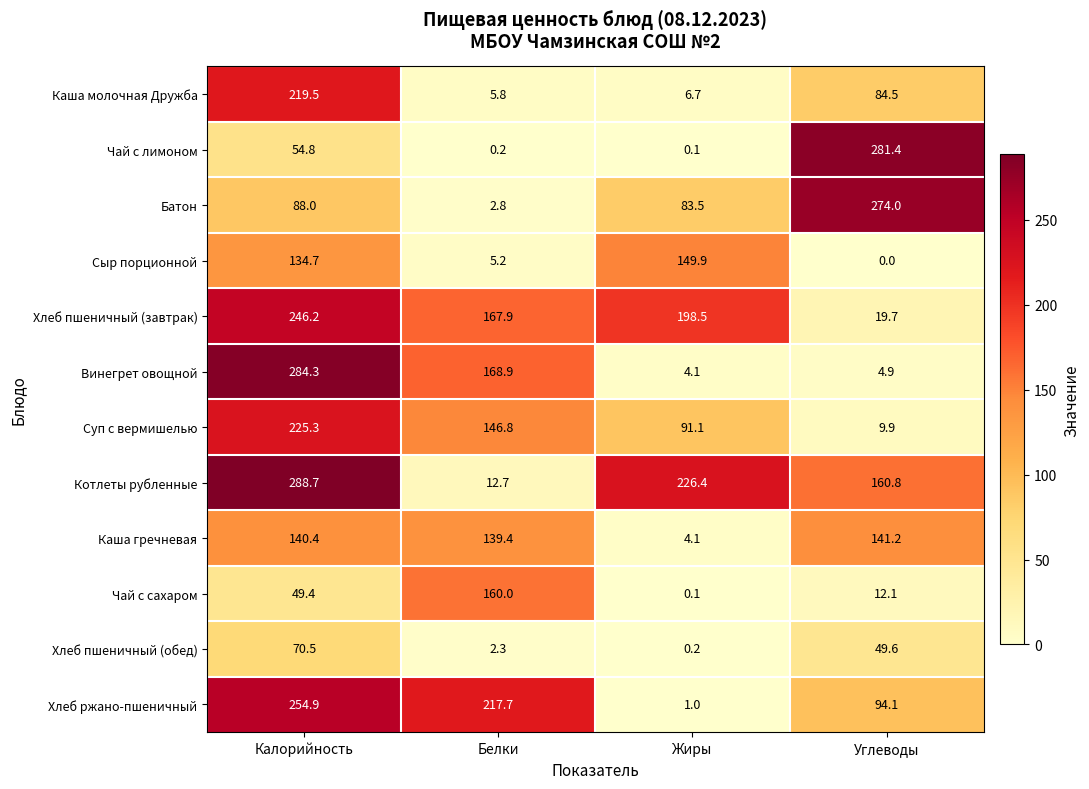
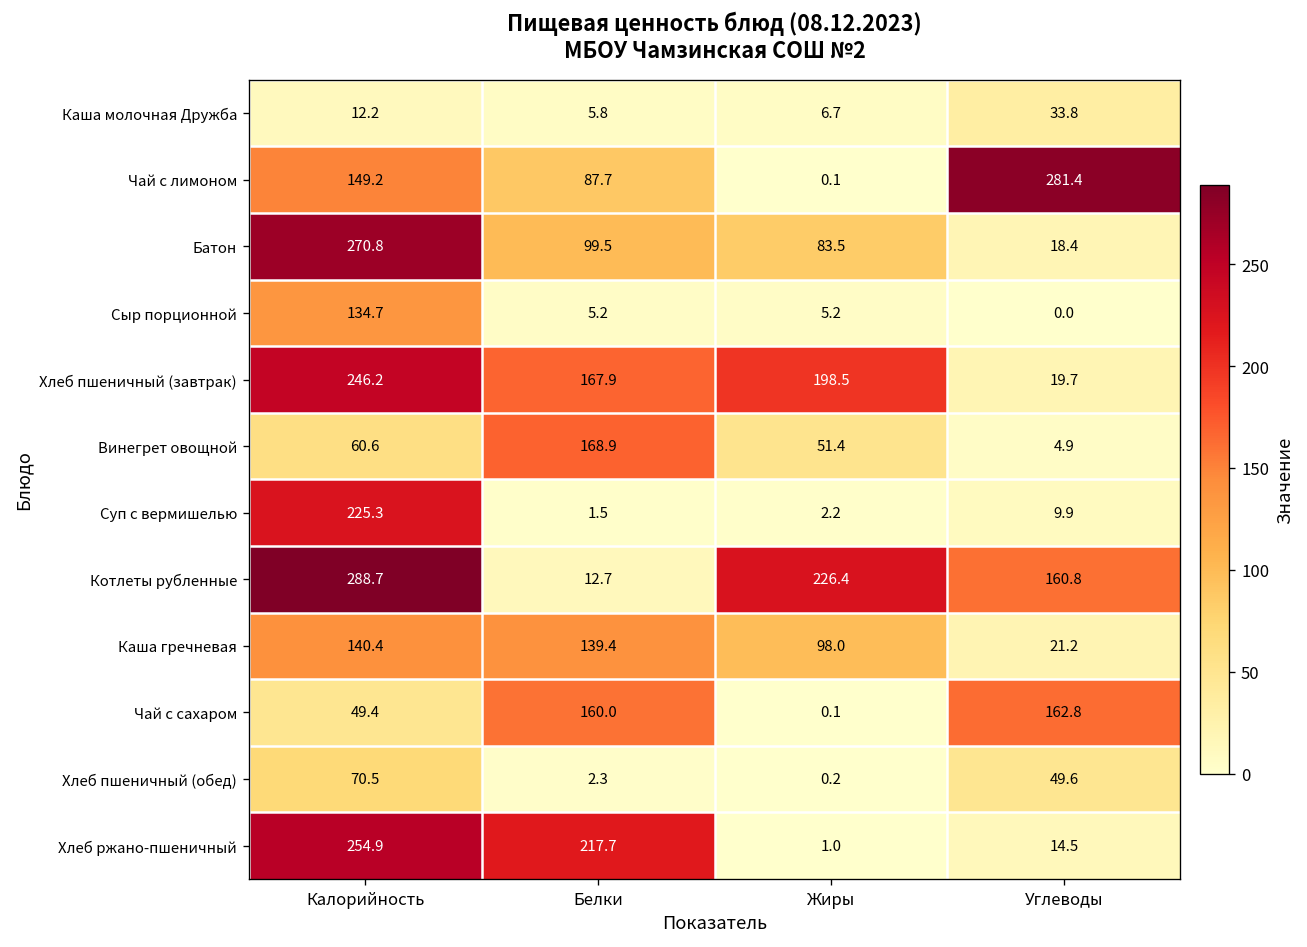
Каша молочная Дружба, Калорийность: 219.5 -> 12.2
Каша молочная Дружба, Углеводы: 84.5 -> 33.8
Чай с лимоном, Калорийность: 54.8 -> 149.2
Чай с лимоном, Белки: 0.2 -> 87.7
Батон, Калорийность: 88.0 -> 270.8
Батон, Белки: 2.8 -> 99.5
Батон, Углеводы: 274.0 -> 18.4
Сыр порционной, Жиры: 149.9 -> 5.2
Винегрет овощной, Калорийность: 284.3 -> 60.6
Винегрет овощной, Жиры: 4.1 -> 51.4
Суп с вермишелью, Белки: 146.8 -> 1.5
Суп с вермишелью, Жиры: 91.1 -> 2.2
Каша гречневая, Жиры: 4.1 -> 98.0
Каша гречневая, Углеводы: 141.2 -> 21.2
Чай с сахаром, Углеводы: 12.1 -> 162.8
Хлеб ржано-пшеничный, Углеводы: 94.1 -> 14.5
